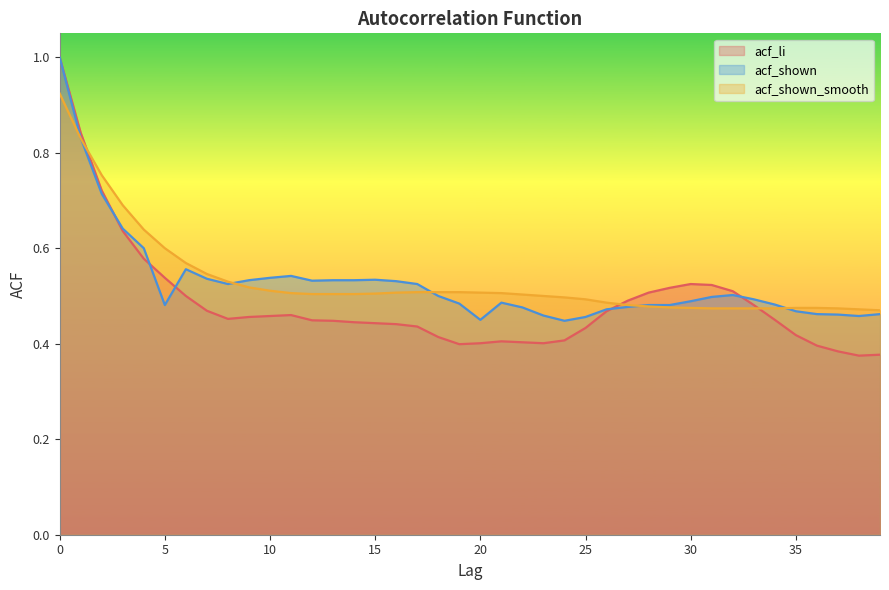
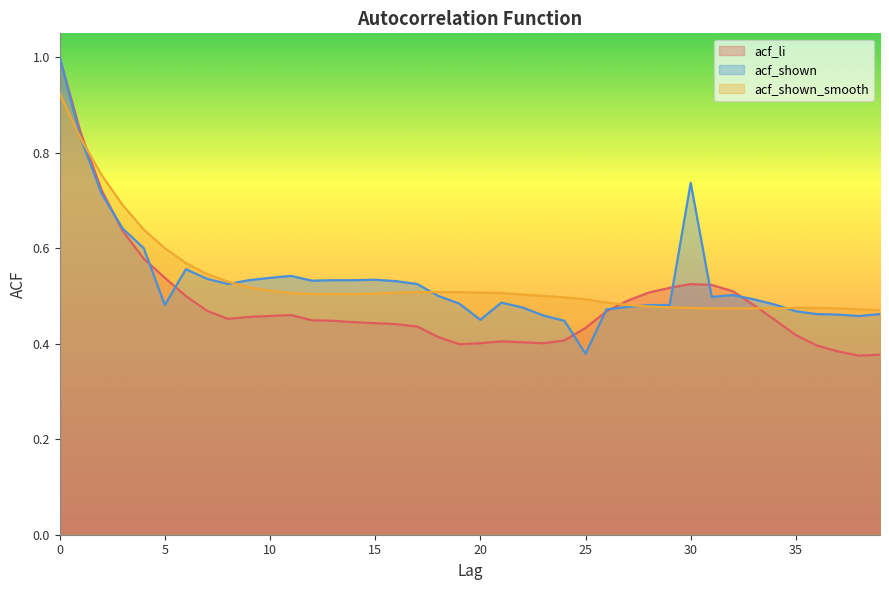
acf_shown, 25: 0.46 -> 0.38
acf_shown, 30: 0.49 -> 0.74
